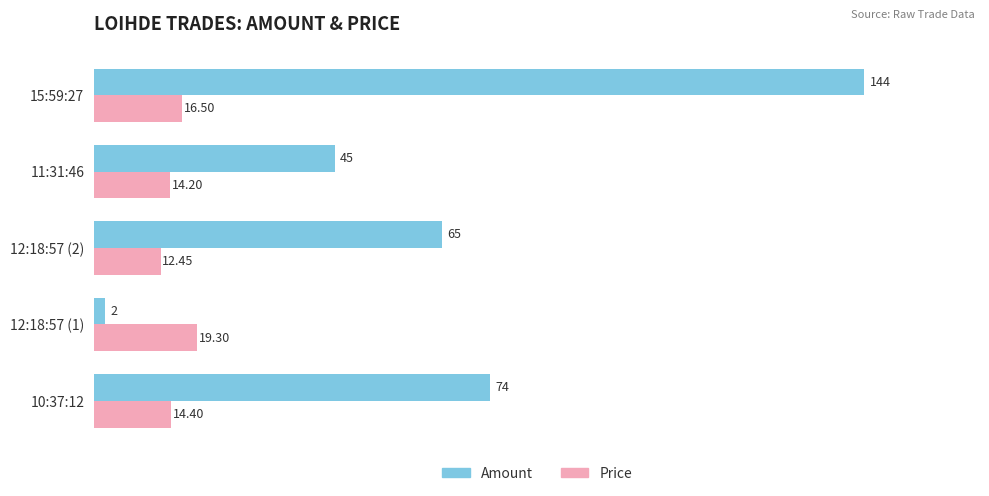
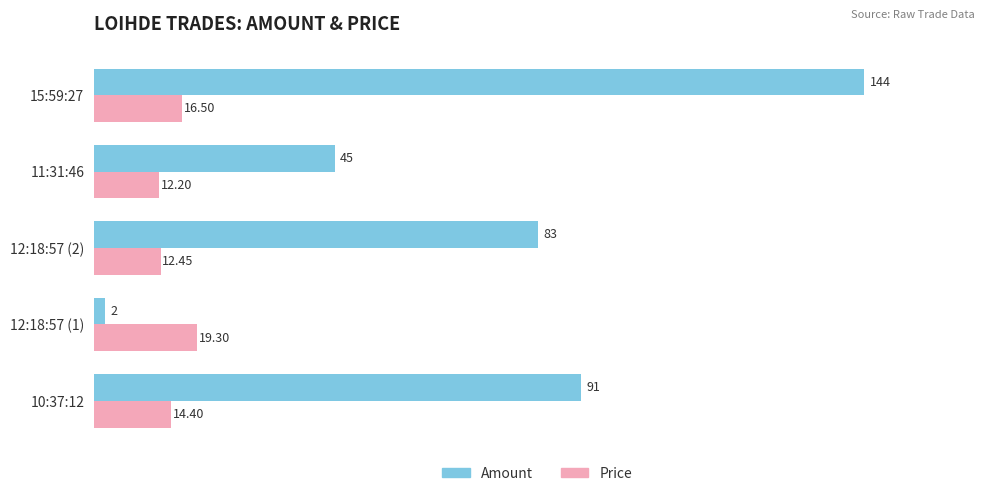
Price, 11:31:46: 14.20 -> 12.20
Amount, 12:18:57 (2): 65 -> 83
Amount, 10:37:12: 74 -> 91
